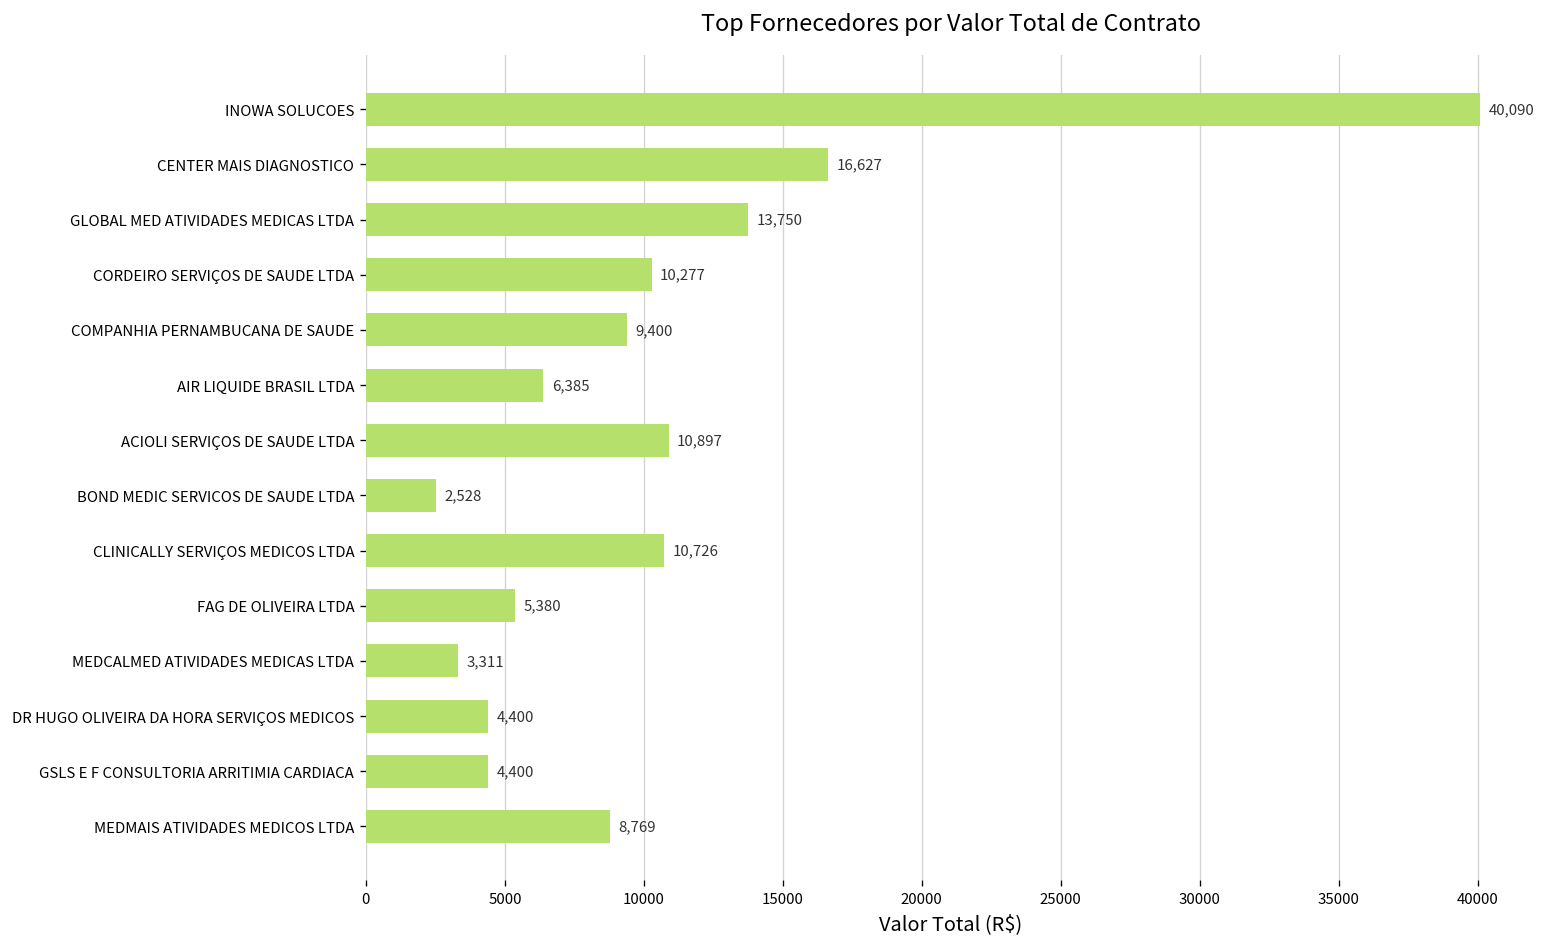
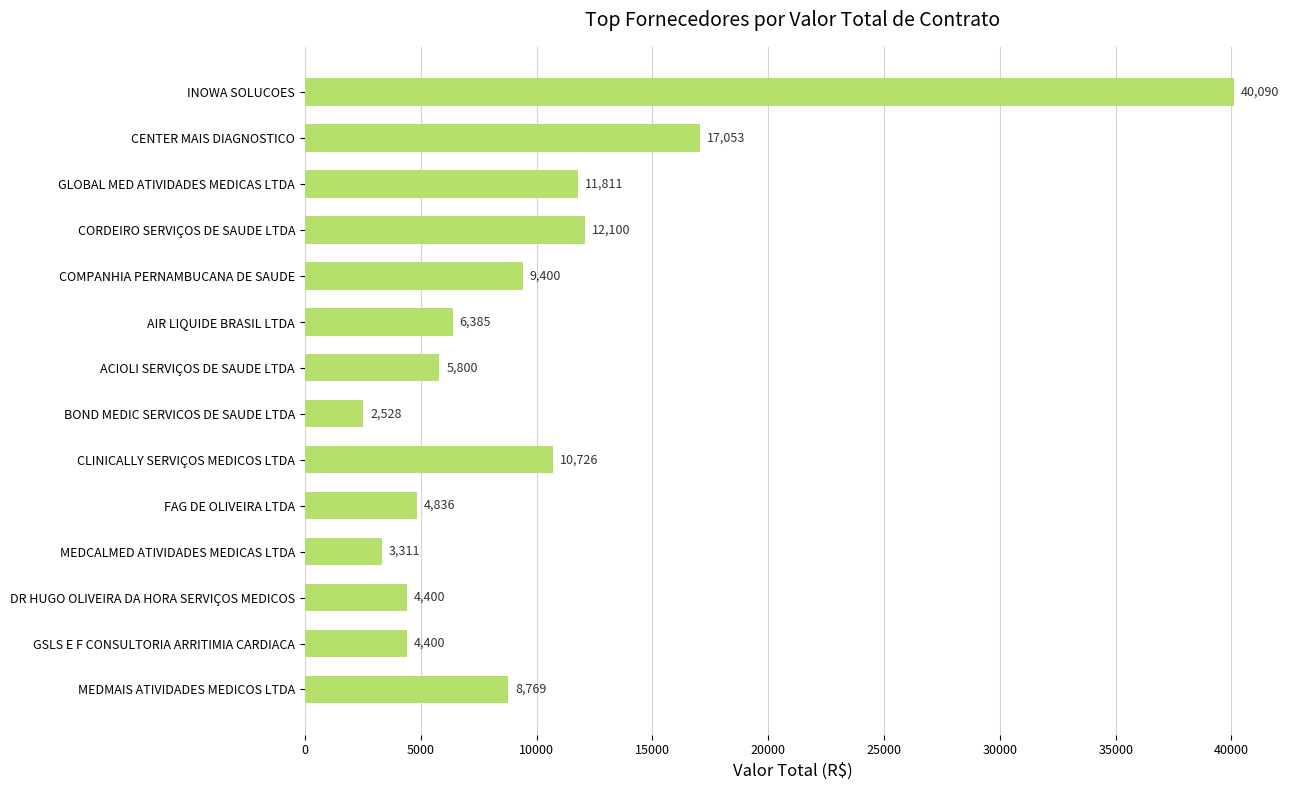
CENTER MAIS DIAGNOSTICO: 16,627 -> 17,053
GLOBAL MED ATIVIDADES MEDICAS LTDA: 13,750 -> 11,811
CORDEIRO SERVIÇOS DE SAUDE LTDA: 10,277 -> 12,100
ACIOLI SERVIÇOS DE SAUDE LTDA: 10,897 -> 5,800
FAG DE OLIVEIRA LTDA: 5,380 -> 4,836
